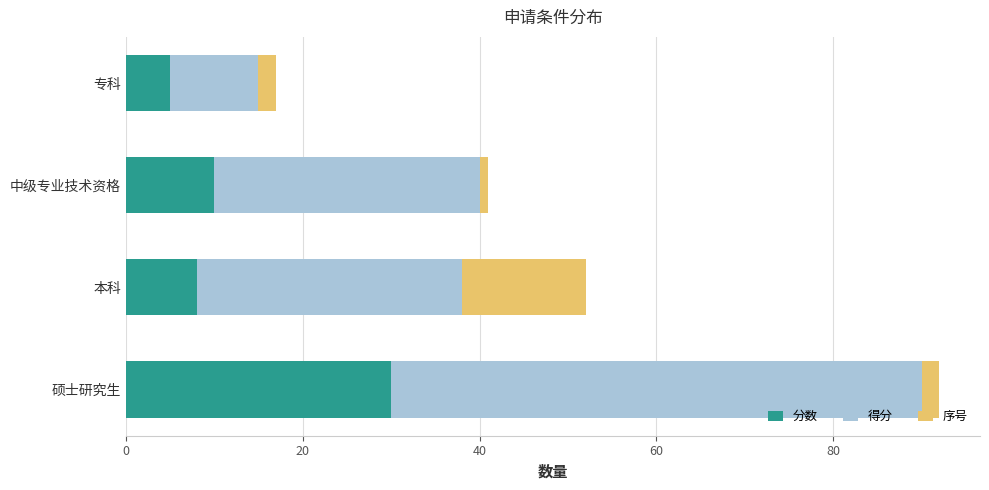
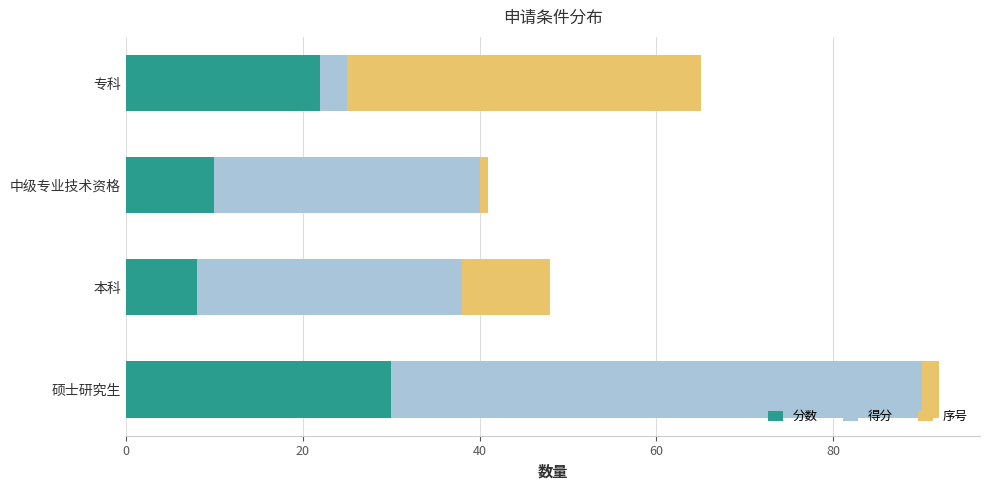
分数, 专科: 5 -> 22
得分, 专科: 10 -> 3
序号, 专科: 2 -> 40
序号, 本科: 14 -> 10
